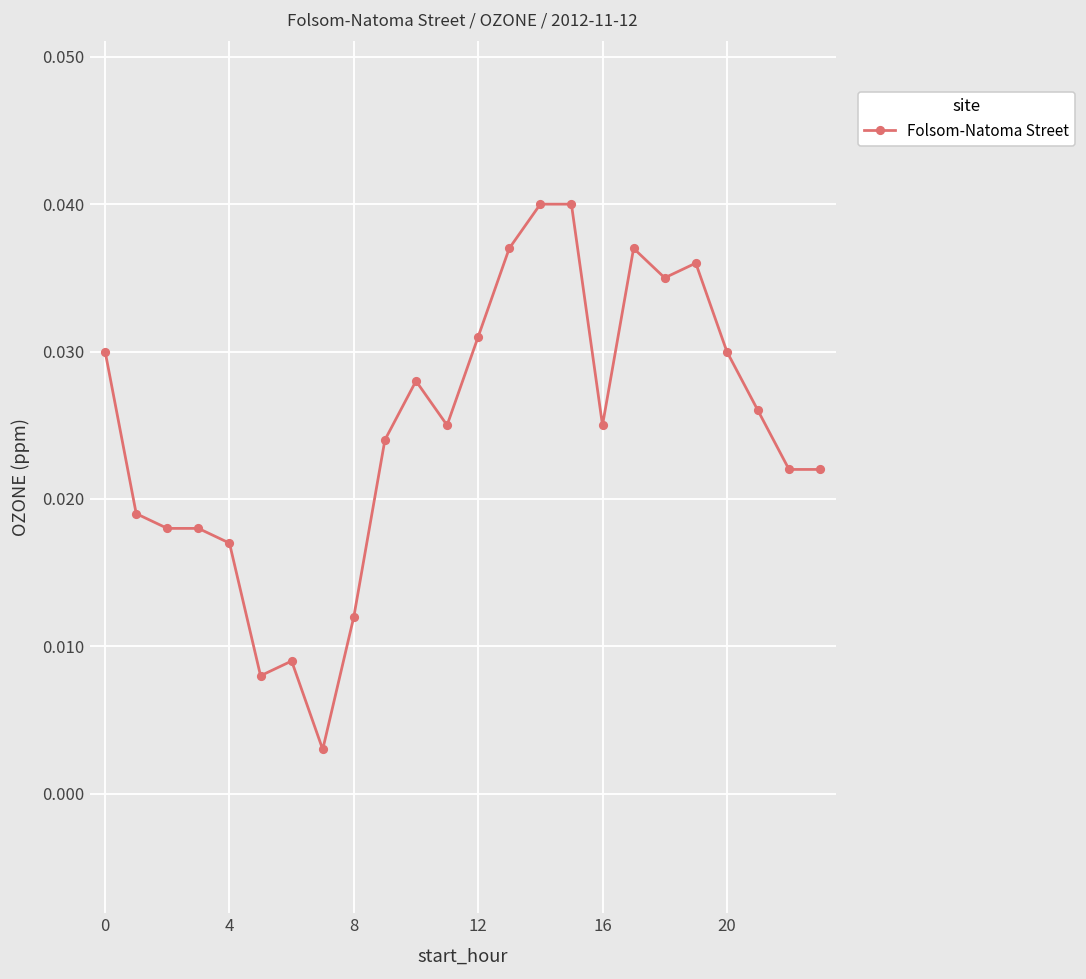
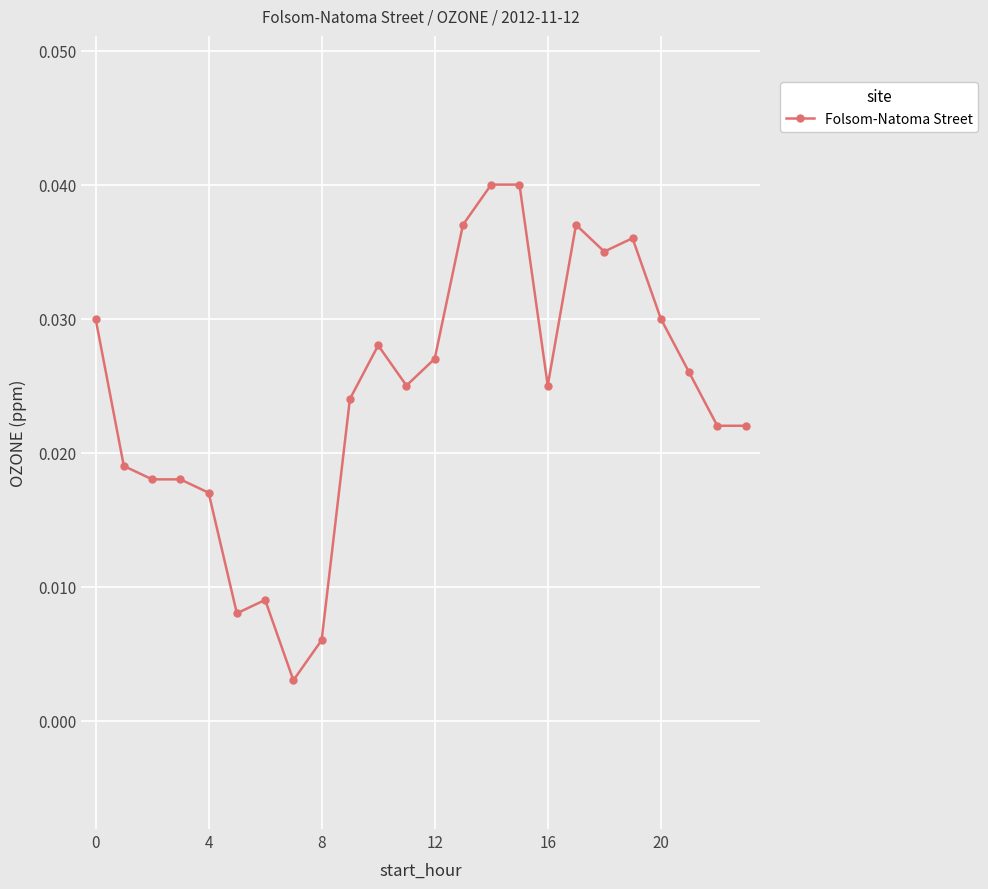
8: 0.012 -> 0.006
12: 0.031 -> 0.027
